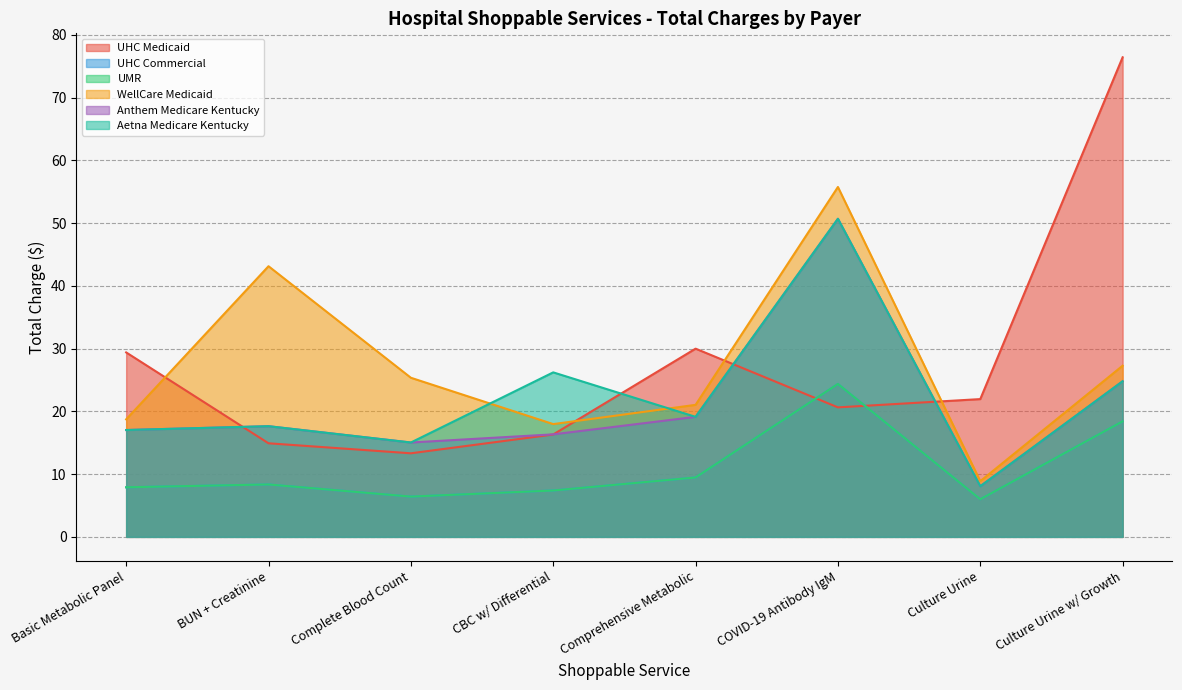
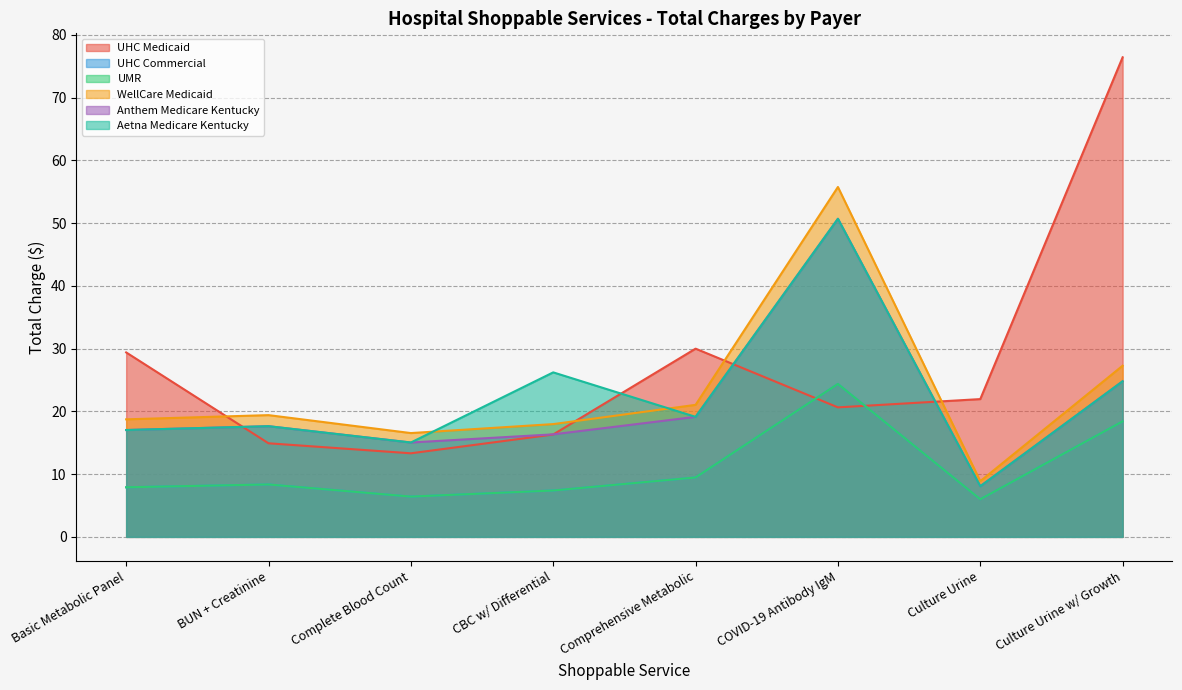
WellCare Medicaid, BUN + Creatinine: 43 -> 19
WellCare Medicaid, Complete Blood Count: 25 -> 17
